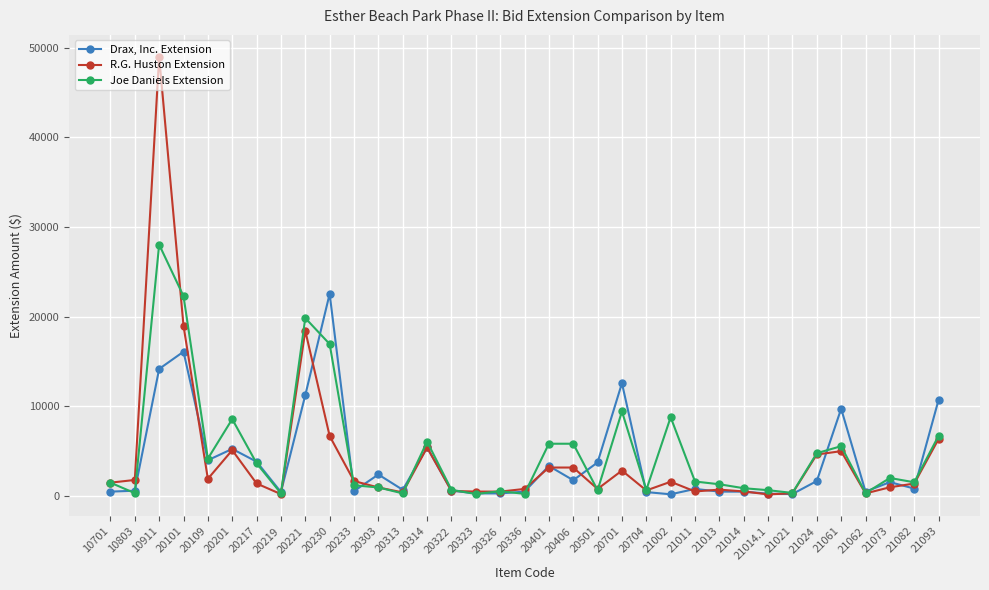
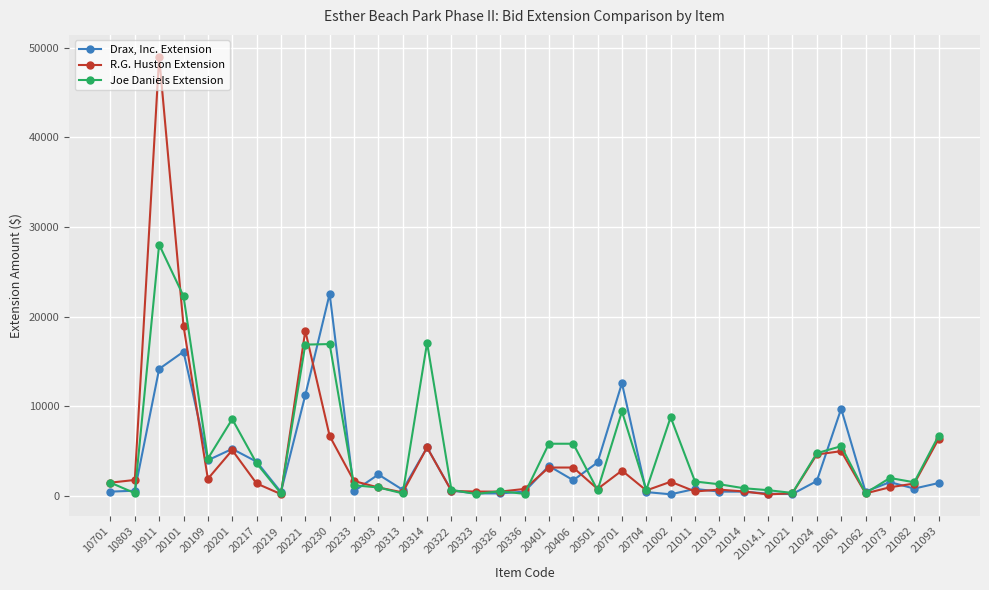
Joe Daniels Extension, 20221: 20000 -> 17000
Joe Daniels Extension, 20314: 6000 -> 17000
Drax, Inc. Extension, 21093: 11000 -> 1000
